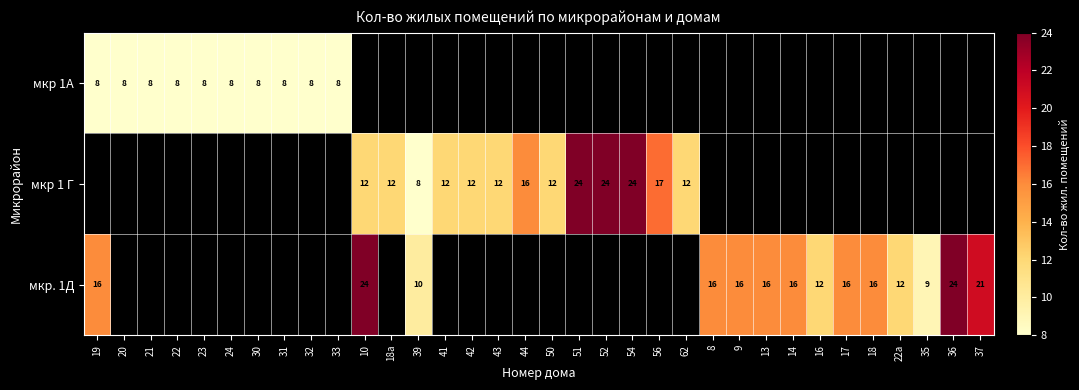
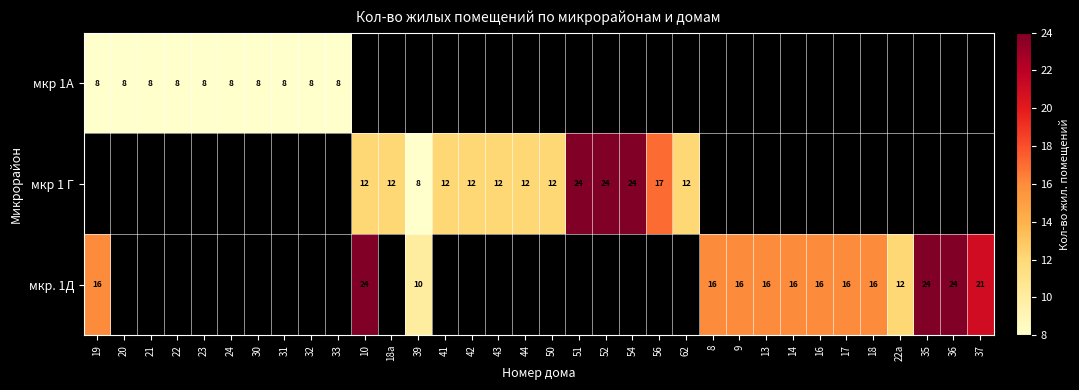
мкр 1 Г, 44: 16 -> 12
мкр. 1Д, 16: 12 -> 16
мкр. 1Д, 35: 9 -> 24
